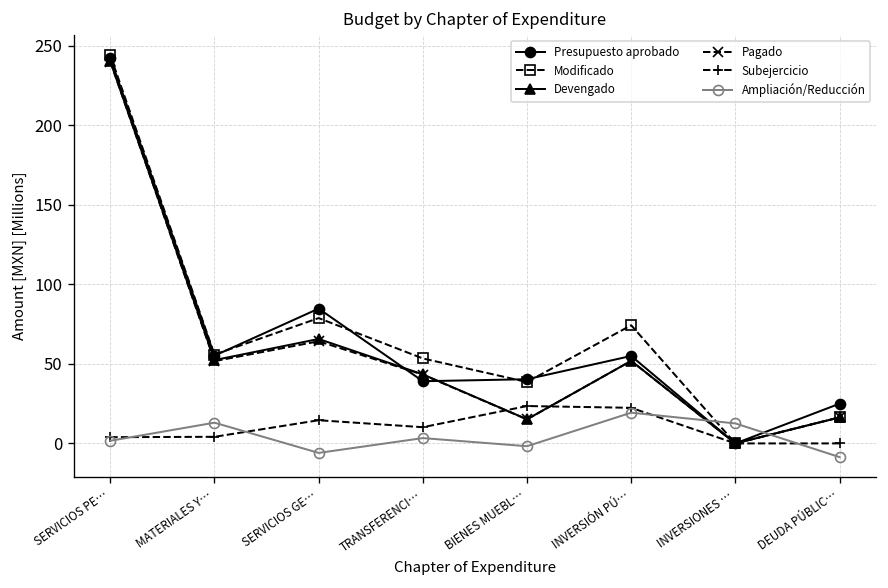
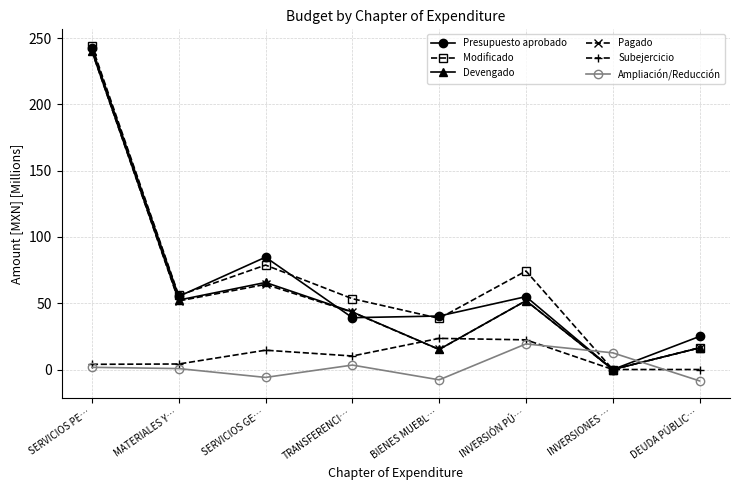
Ampliación/Reducción, MATERIALES Y…: 13 -> 1
Ampliación/Reducción, BIENES MUEBL…: -2 -> -8
